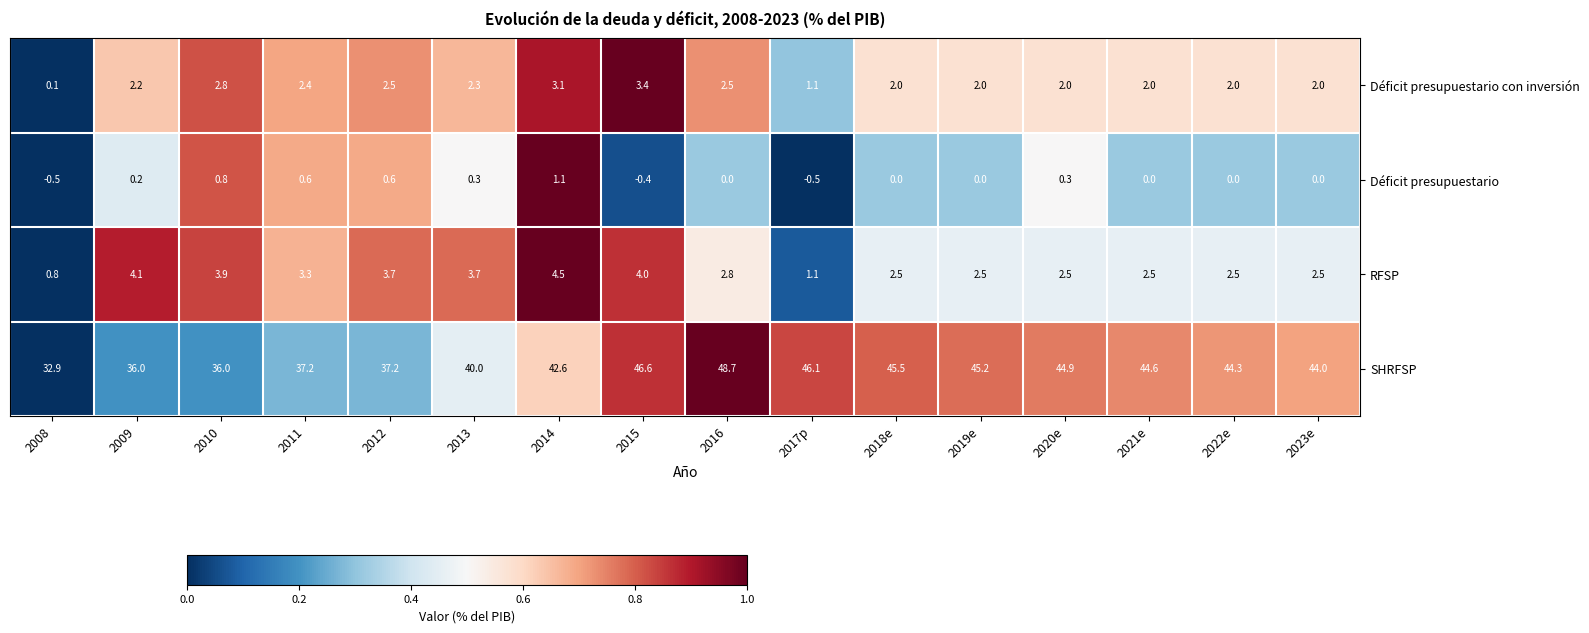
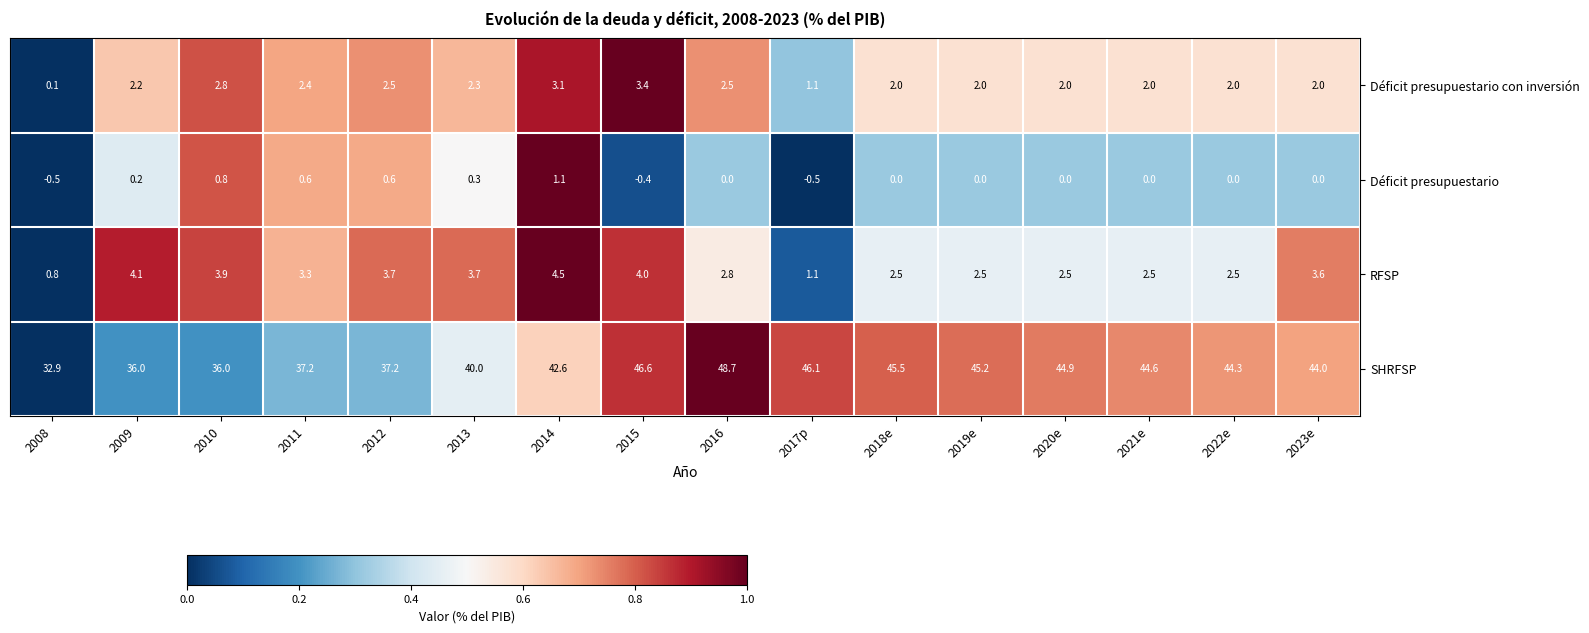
Déficit presupuestario, 2020e: 0.3 -> 0.0
RFSP, 2023e: 2.5 -> 3.6
